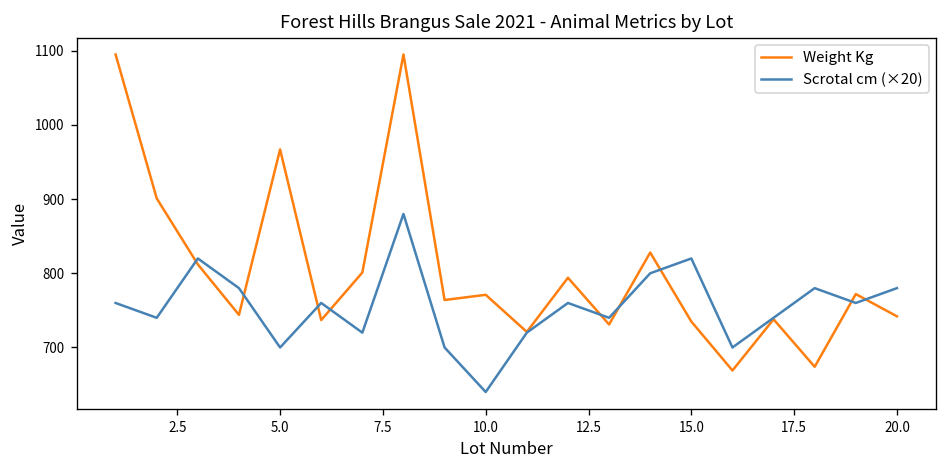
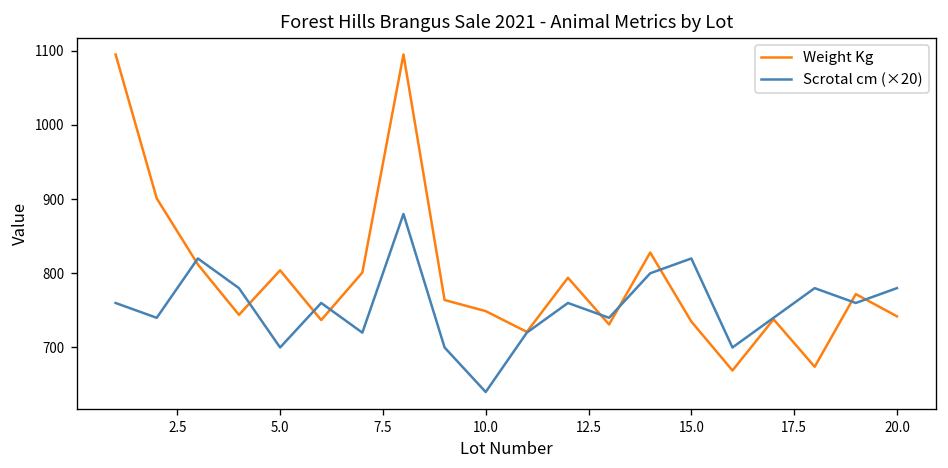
Weight Kg, 5.0: 970 -> 800
Weight Kg, 10.0: 770 -> 750
